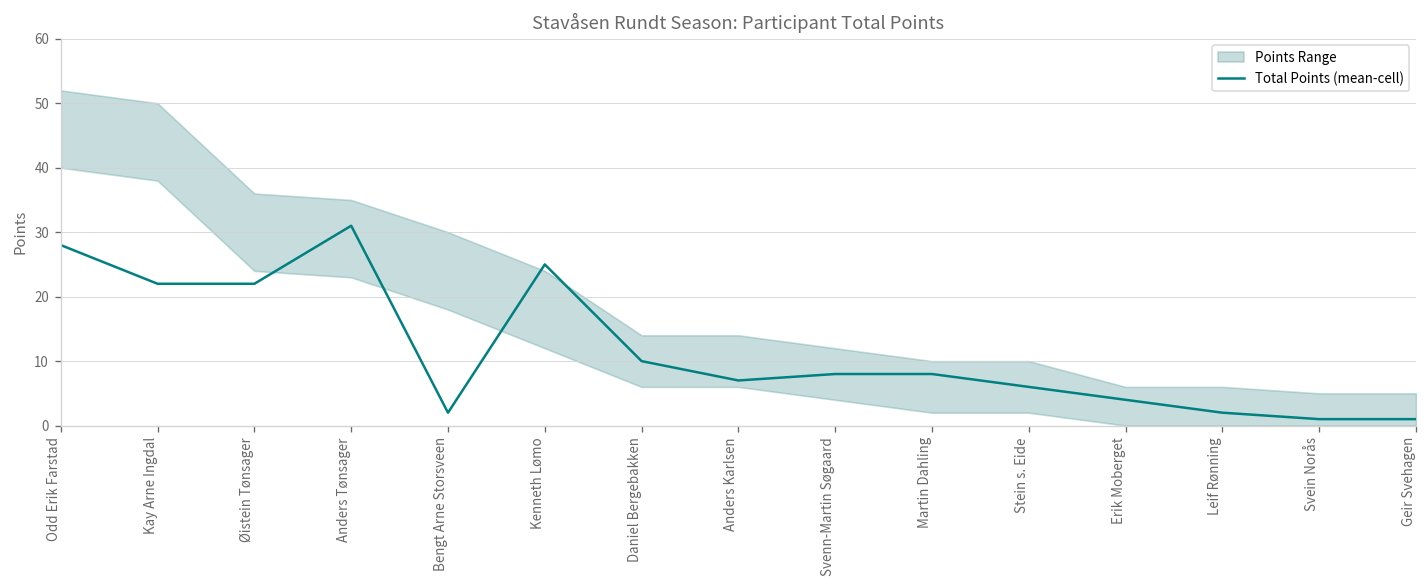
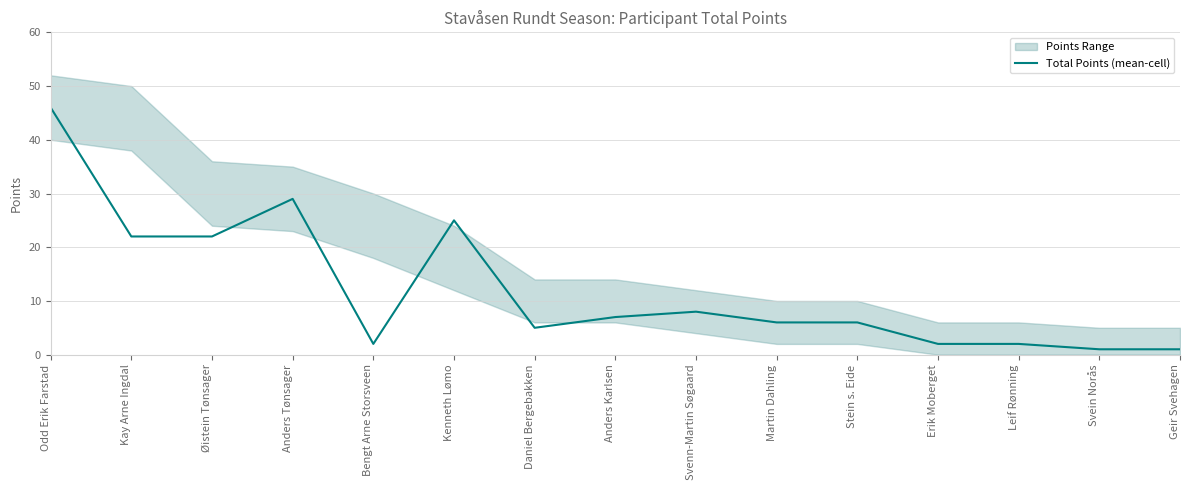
Total Points (mean-cell), Odd Erik Farstad: 28 -> 46
Total Points (mean-cell), Anders Tønsager: 31 -> 29
Total Points (mean-cell), Daniel Bergebakken: 10 -> 5
Total Points (mean-cell), Martin Dahling: 8 -> 6
Total Points (mean-cell), Erik Moberget: 4 -> 2
